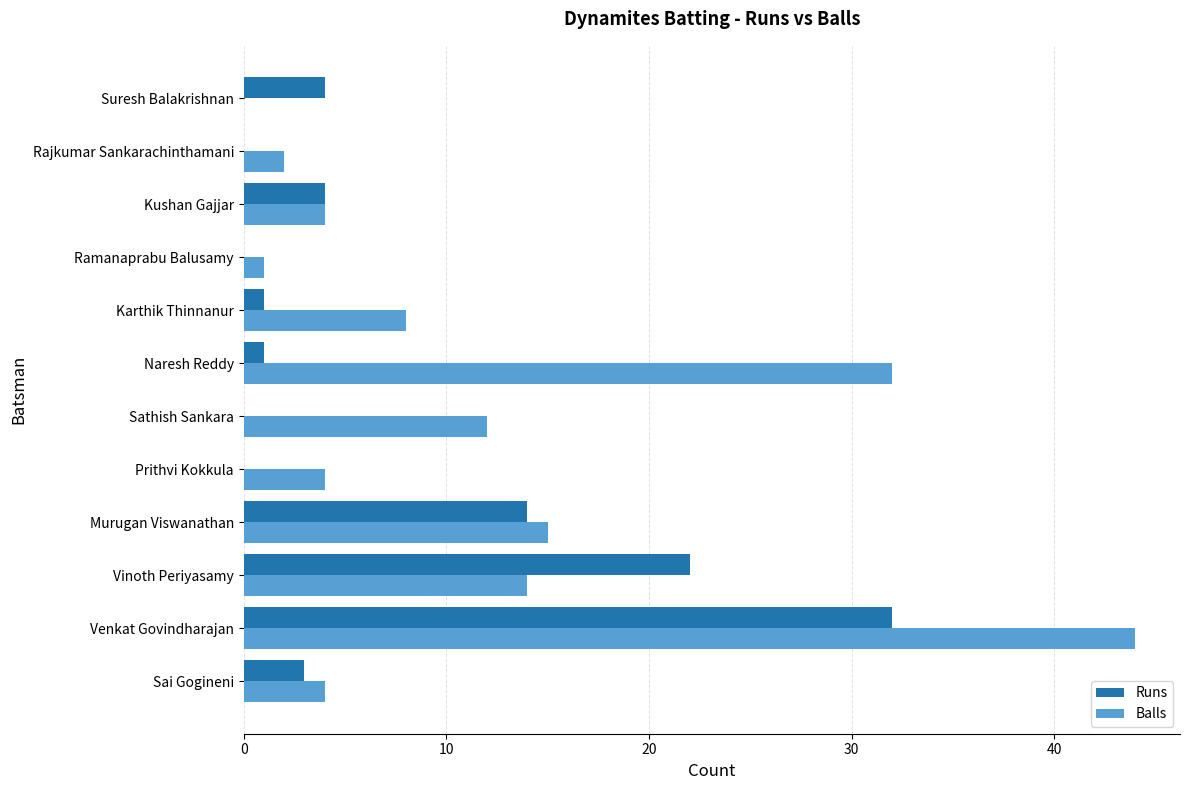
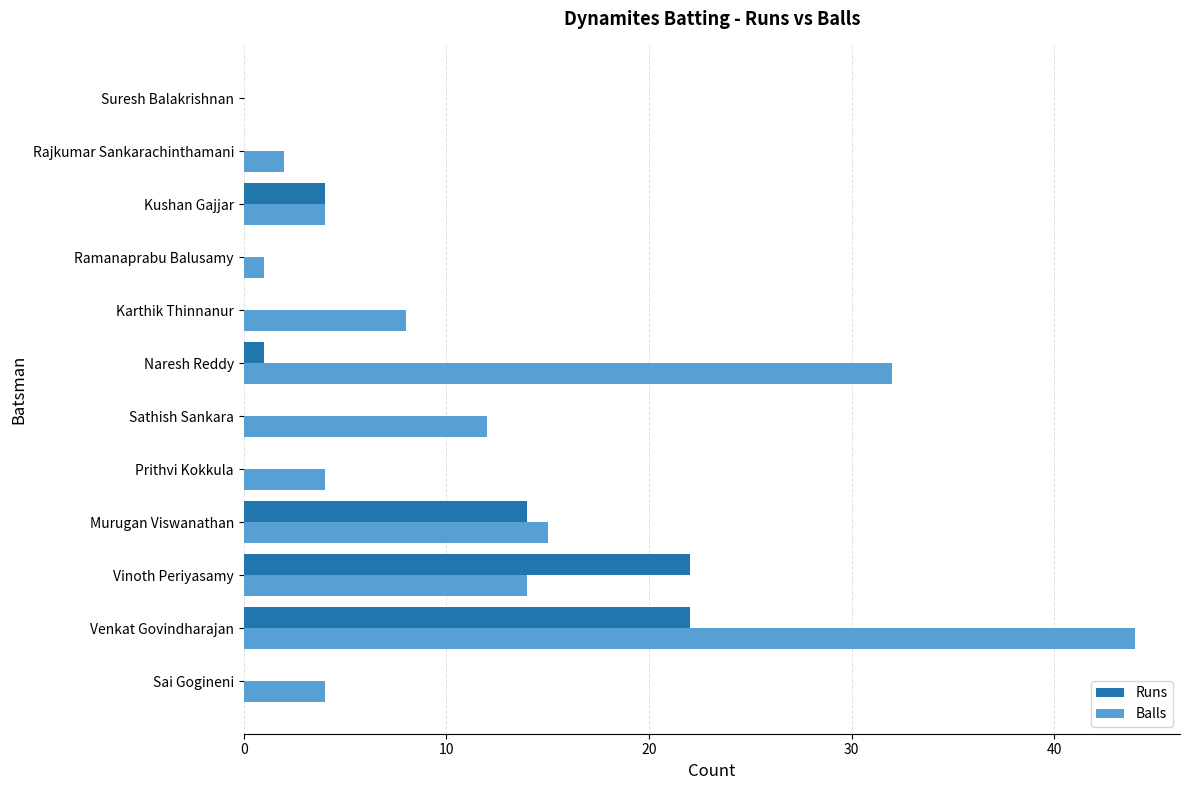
Runs, Suresh Balakrishnan: 4 -> 0
Runs, Karthik Thinnanur: 1 -> 0
Runs, Venkat Govindharajan: 32 -> 22
Runs, Sai Gogineni: 3 -> 0
